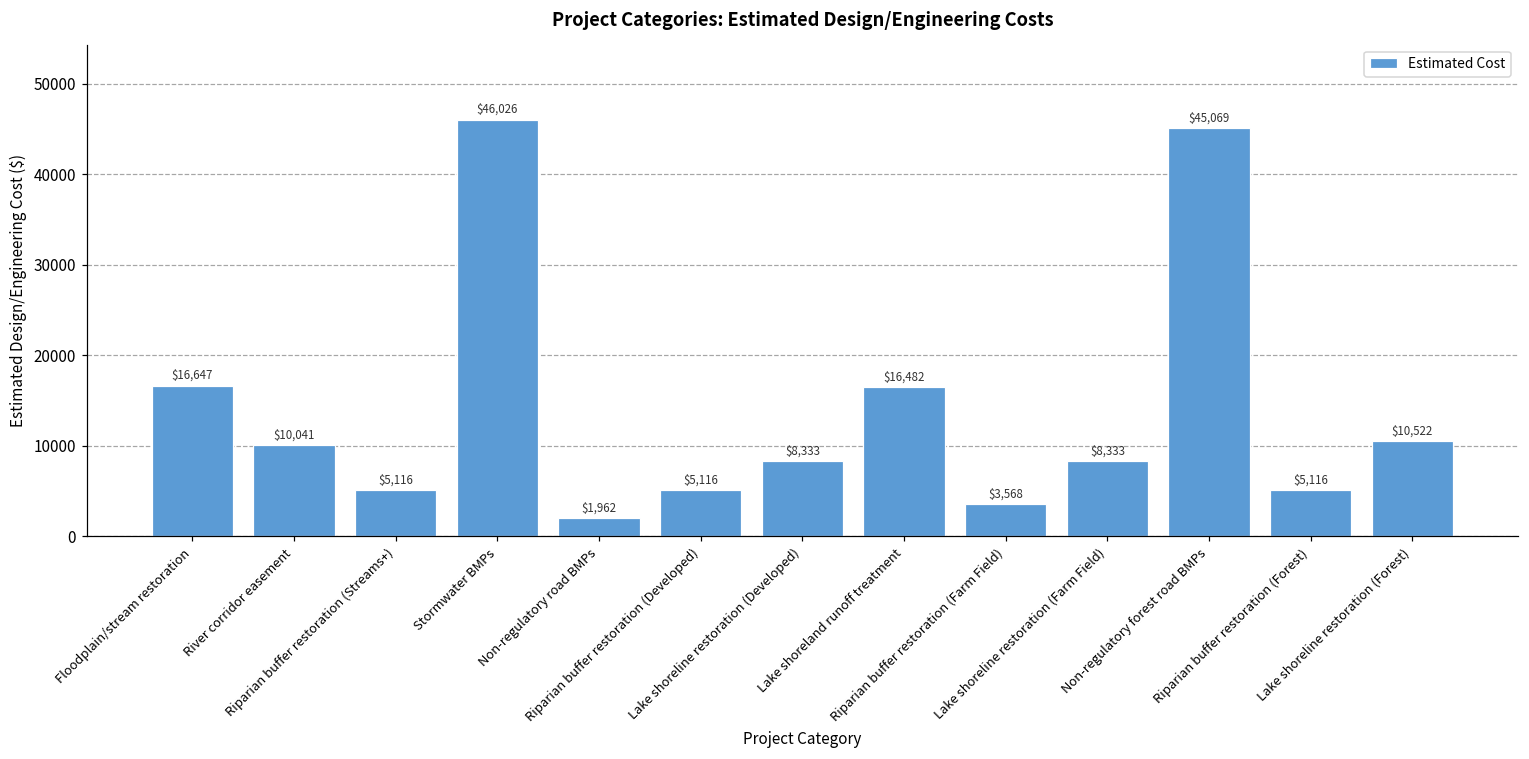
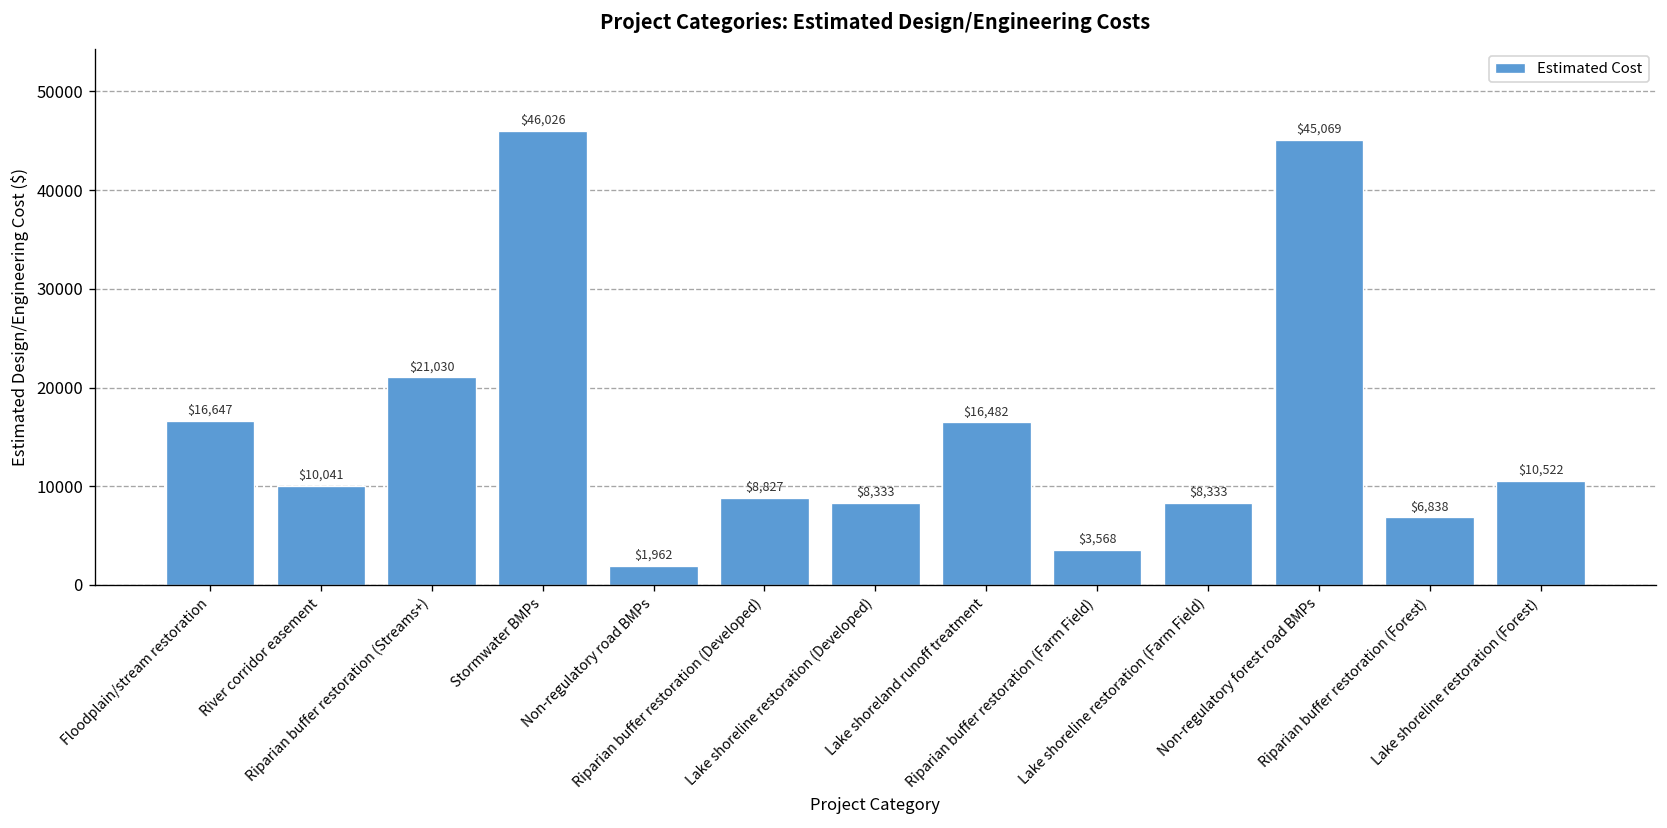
Riparian buffer restoration (Streams+): $5,116 -> $21,030
Riparian buffer restoration (Developed): $5,116 -> $8,827
Riparian buffer restoration (Forest): $5,116 -> $6,838
